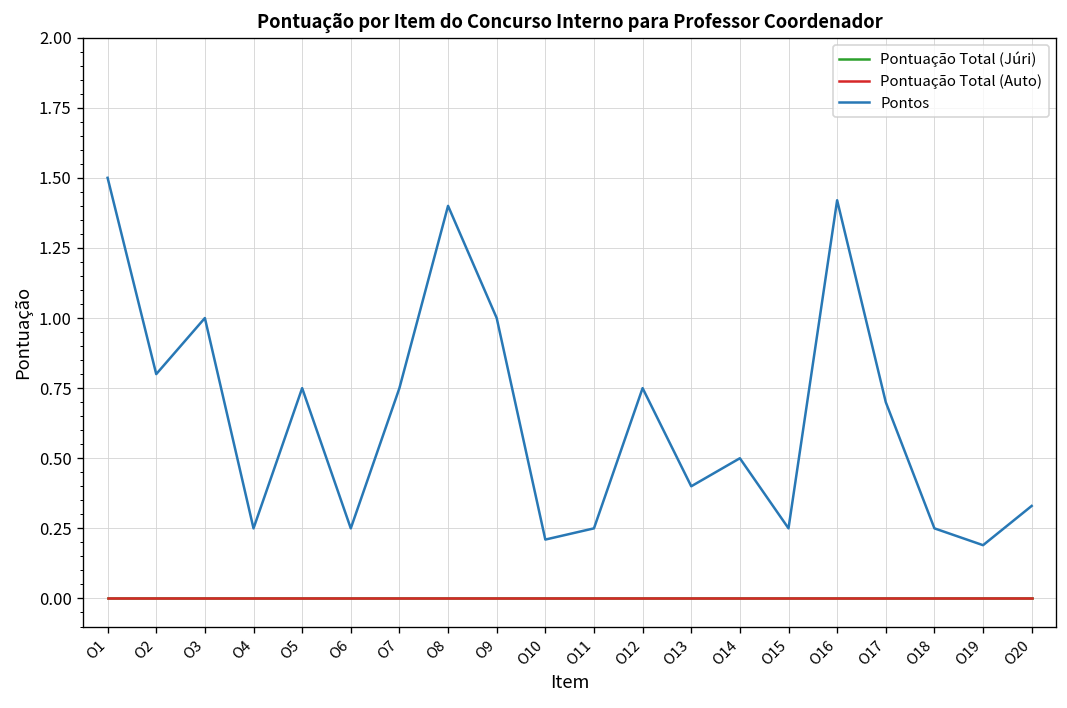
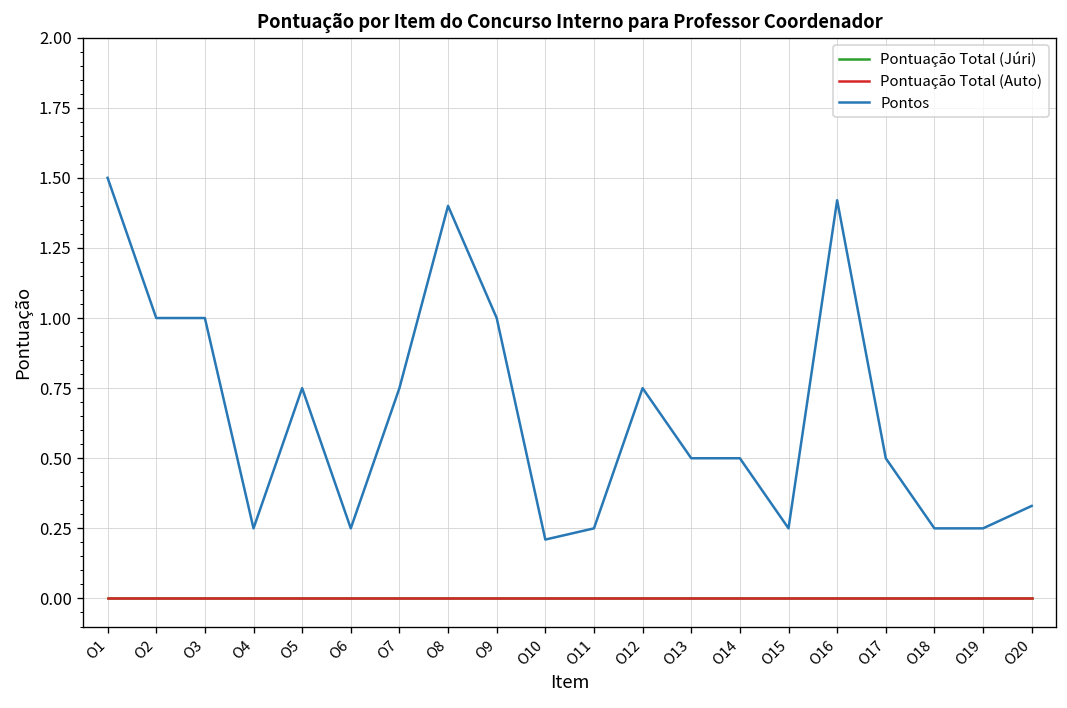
Pontos, O2: 0.8 -> 1.0
Pontos, O13: 0.4 -> 0.5
Pontos, O17: 0.7 -> 0.5
Pontos, O19: 0.19 -> 0.25
